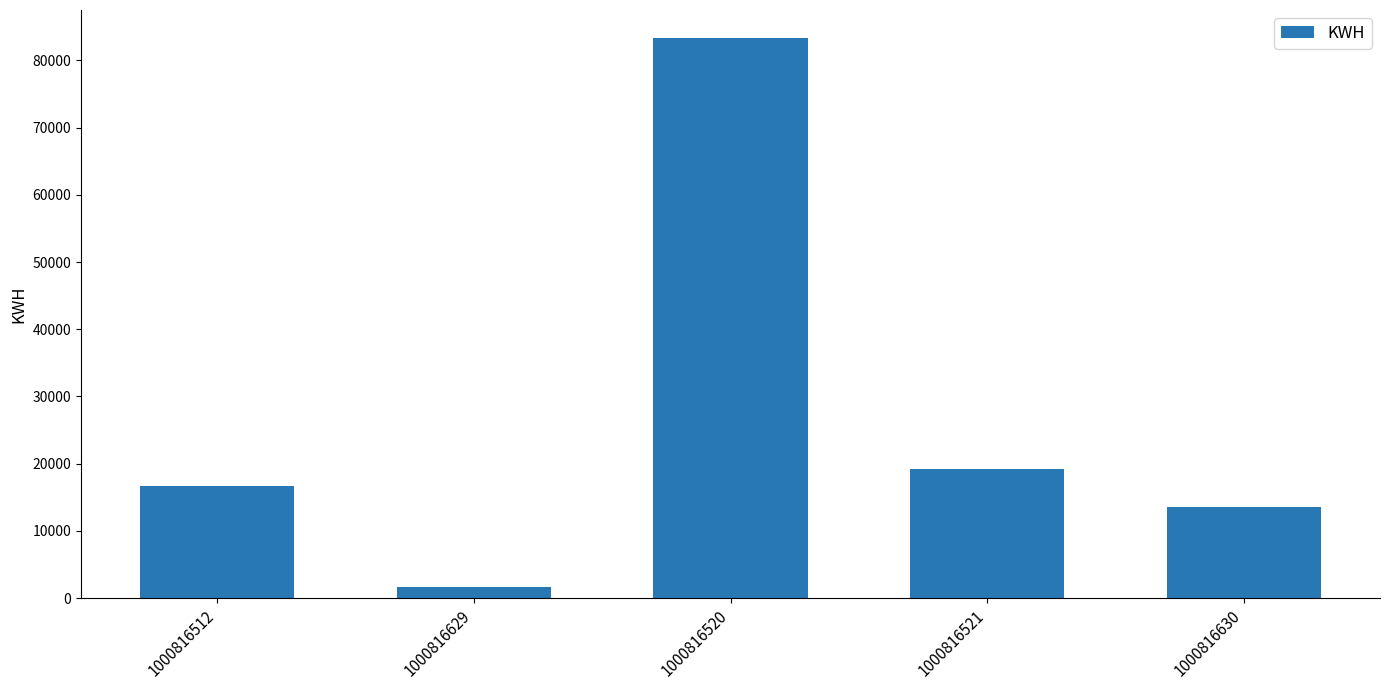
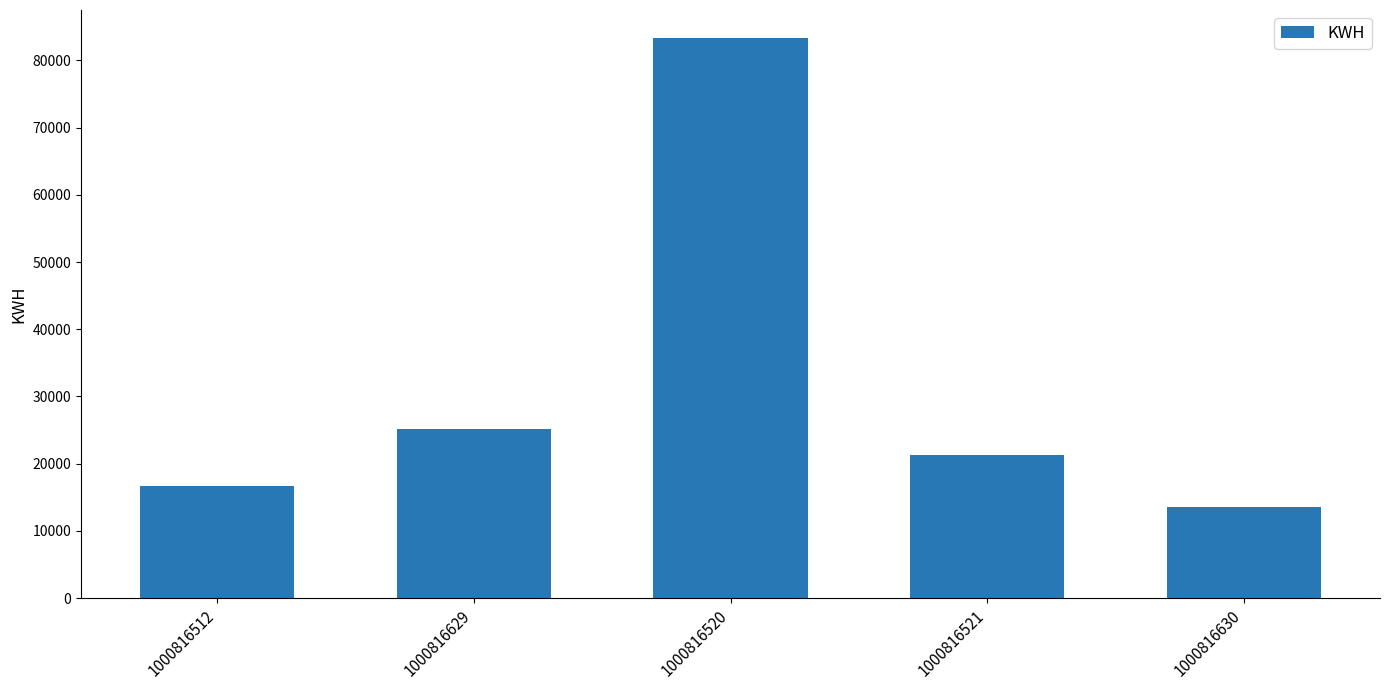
1000816629: 2000 -> 25000
1000816521: 19000 -> 21000
